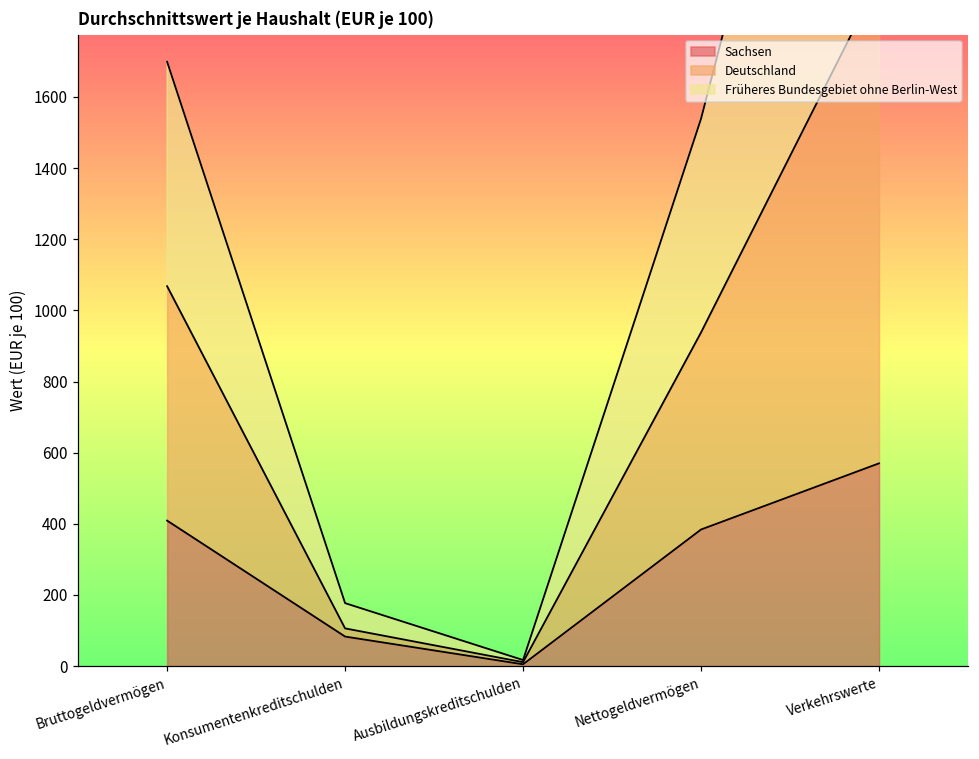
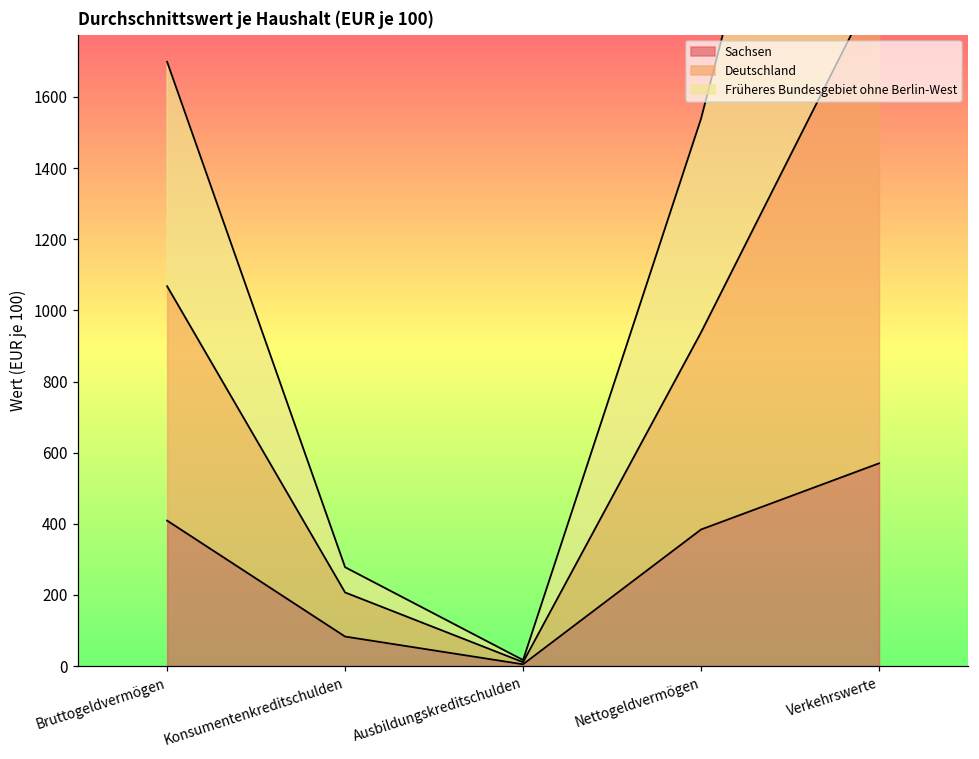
Deutschland, Konsumentenkreditschulden: 20 -> 120
